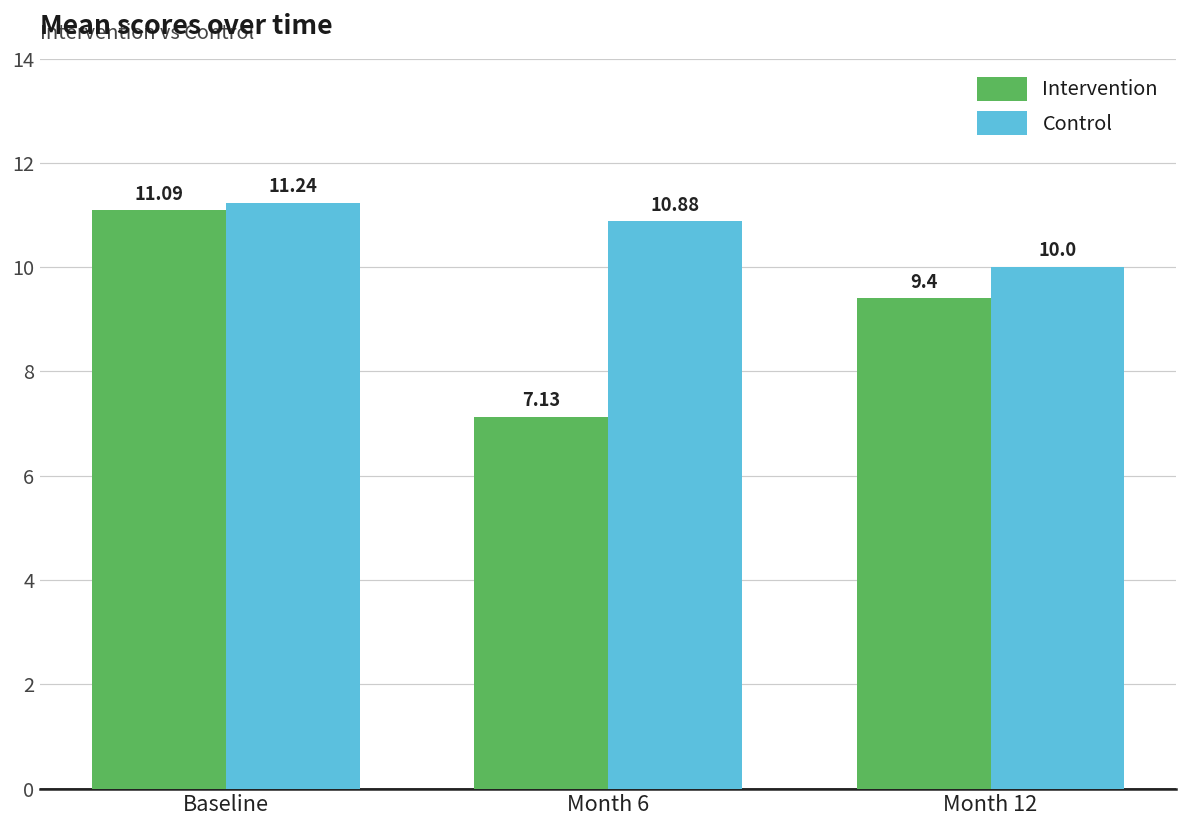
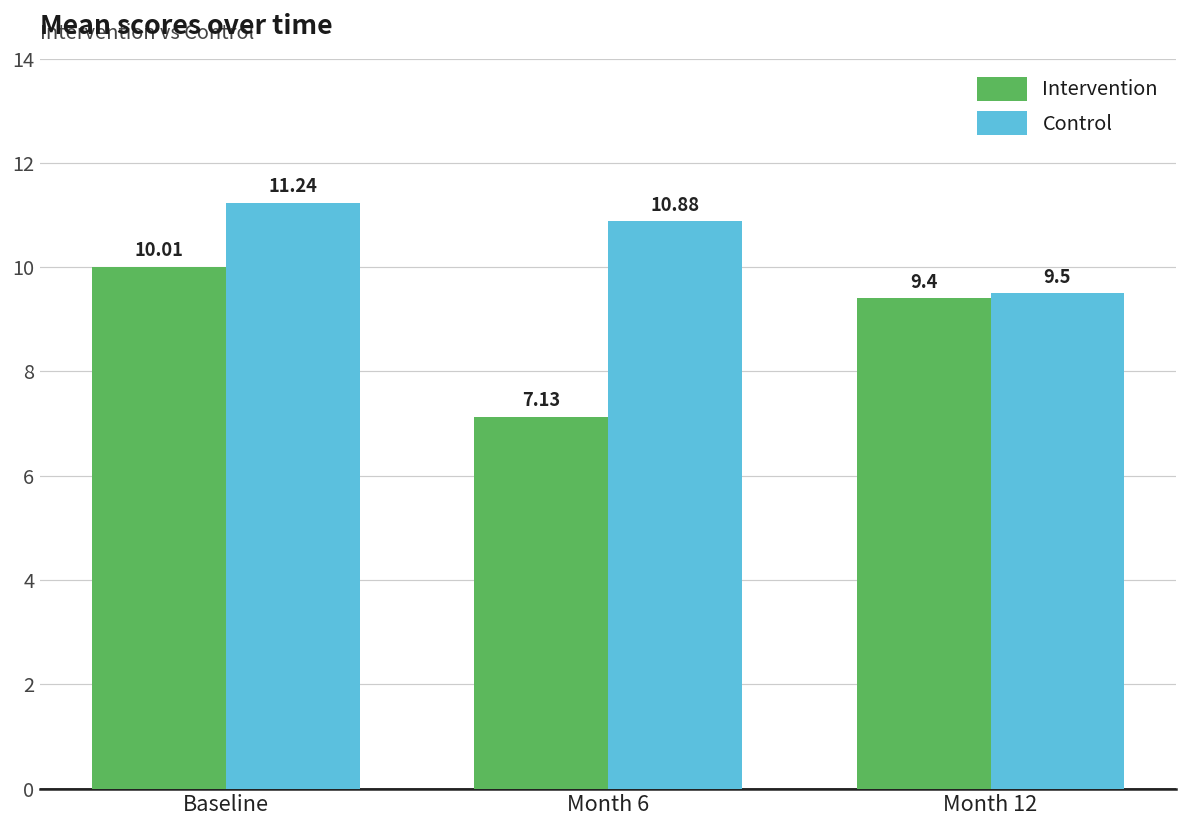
Intervention, Baseline: 11.09 -> 10.01
Control, Month 12: 10.0 -> 9.5
